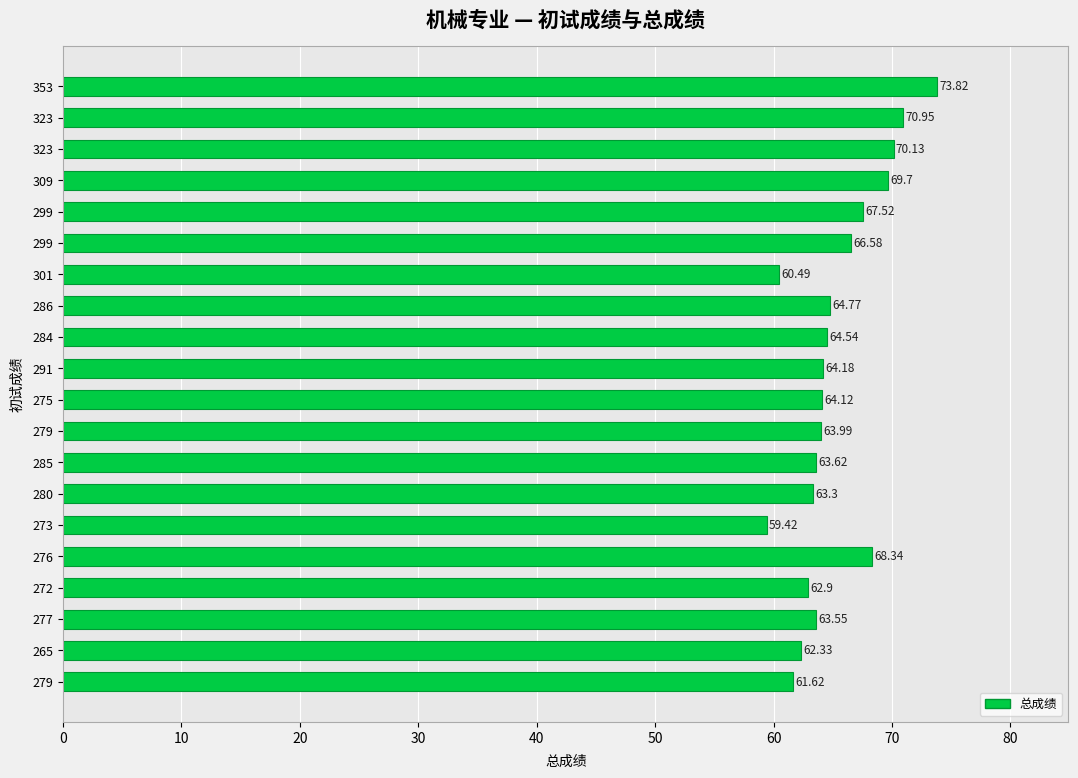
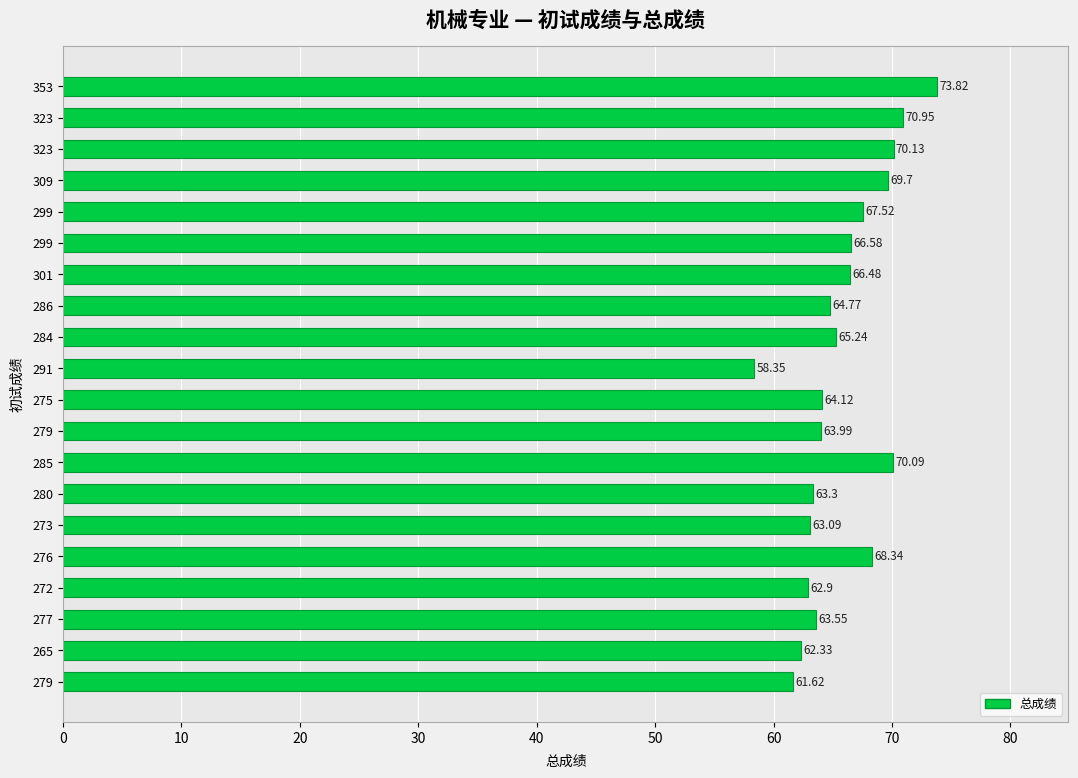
301: 60.49 -> 66.48
284: 64.54 -> 65.24
291: 64.18 -> 58.35
285: 63.62 -> 70.09
273: 59.42 -> 63.09
